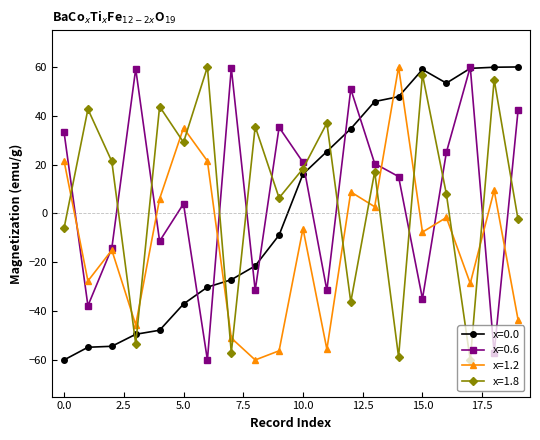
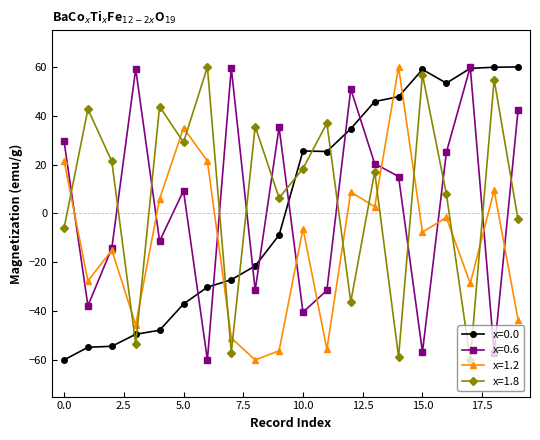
x=0.6, 0.0: 33 -> 30
x=0.6, 5.0: 4 -> 9
x=0.0, 10.0: 16 -> 26
x=0.6, 10.0: 21 -> -40
x=0.6, 15.0: -35 -> -57
